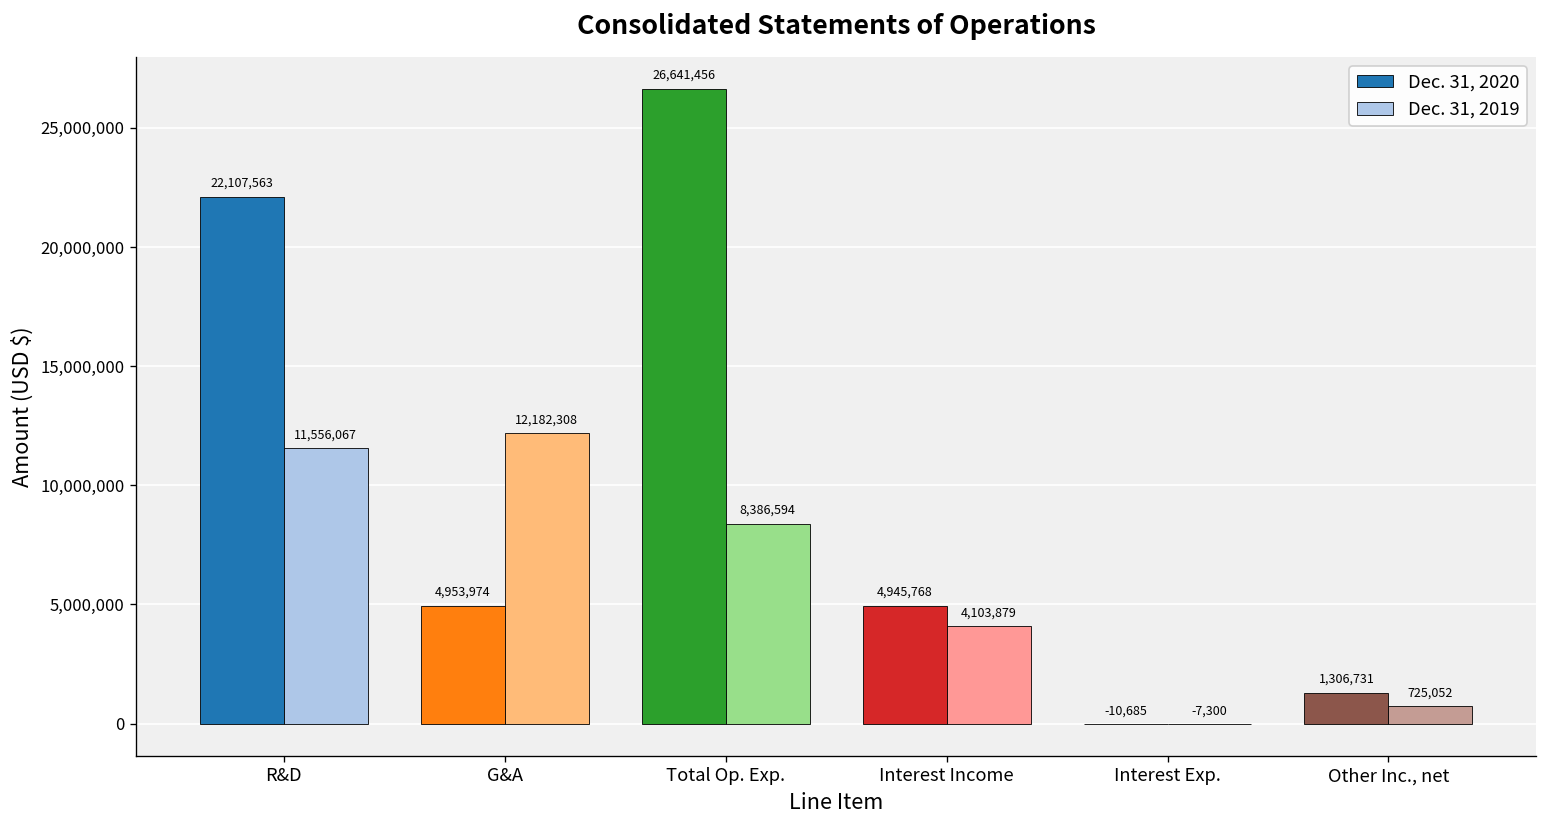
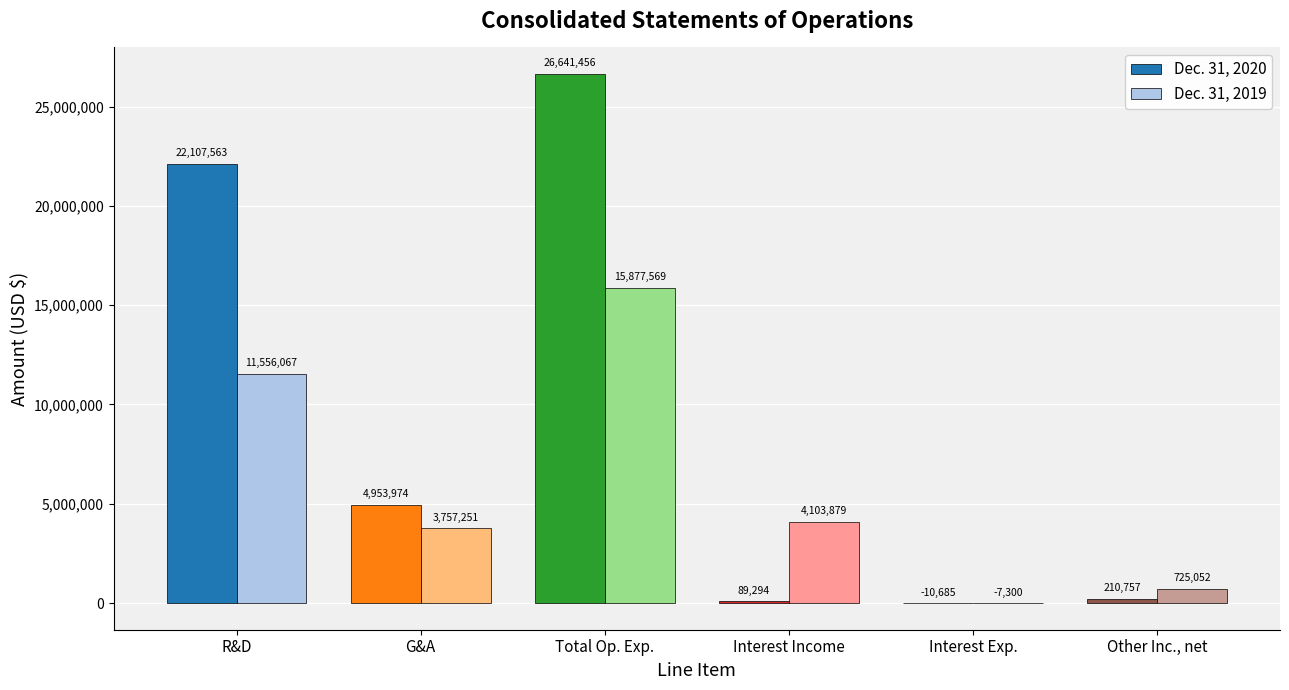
Dec. 31, 2019, G&A: 12,182,308 -> 3,757,251
Dec. 31, 2019, Total Op. Exp.: 8,386,594 -> 15,877,569
Dec. 31, 2020, Interest Income: 4,945,768 -> 89,294
Dec. 31, 2020, Other Inc., net: 1,306,731 -> 210,757
